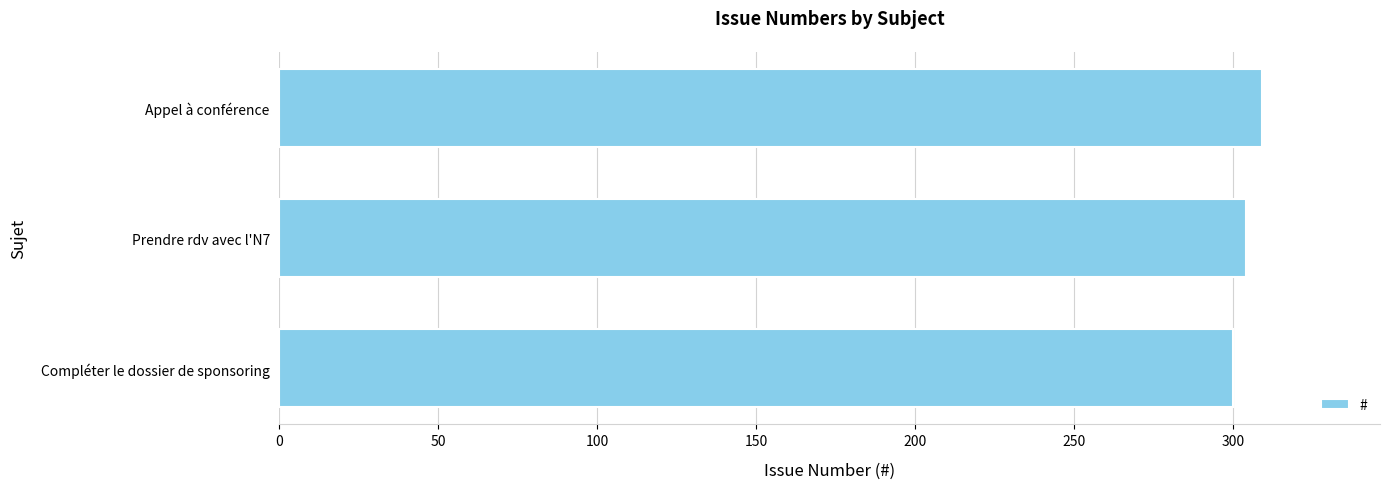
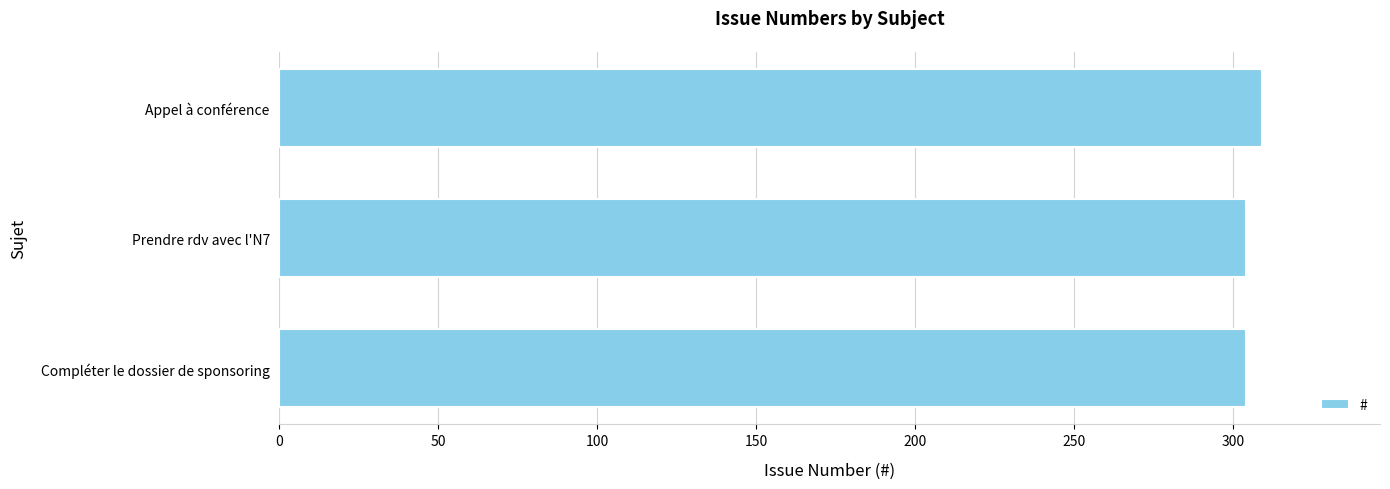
Compléter le dossier de sponsoring: 300 -> 304
